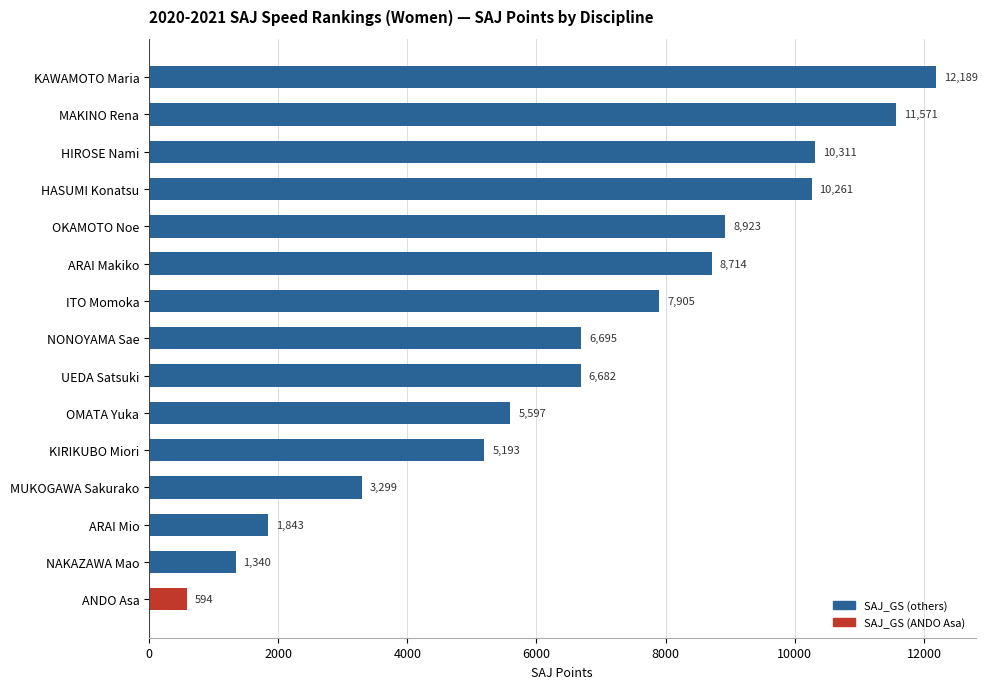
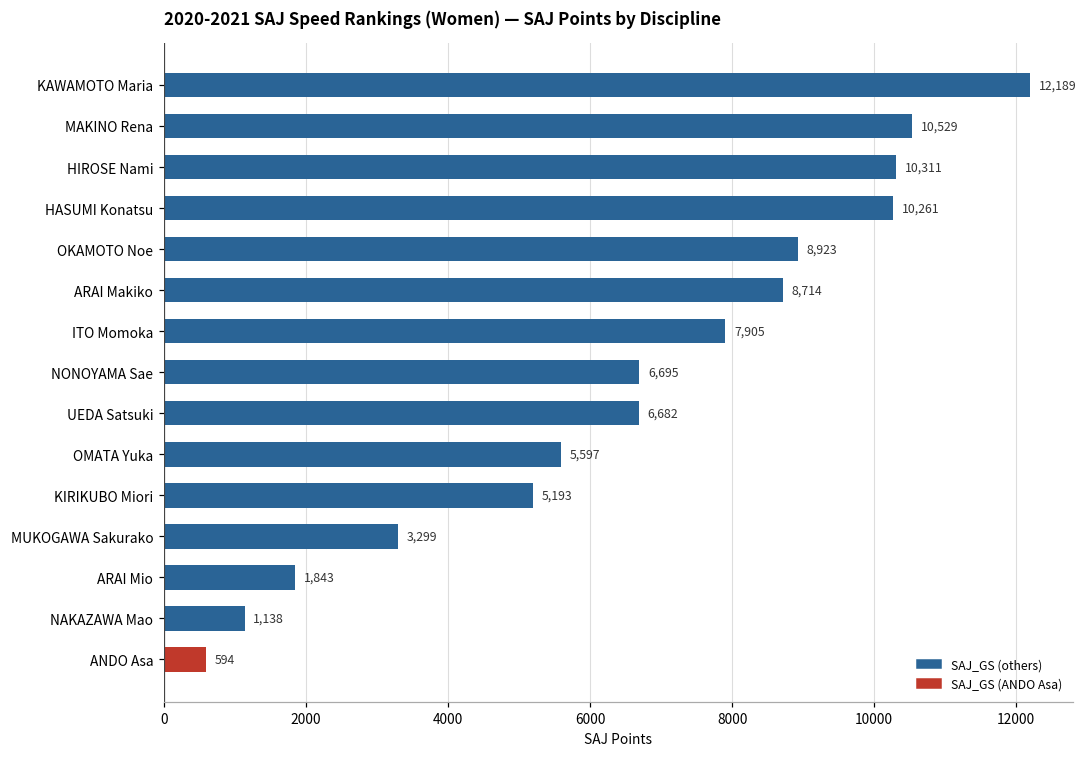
MAKINO Rena: 11,571 -> 10,529
NAKAZAWA Mao: 1,340 -> 1,138
